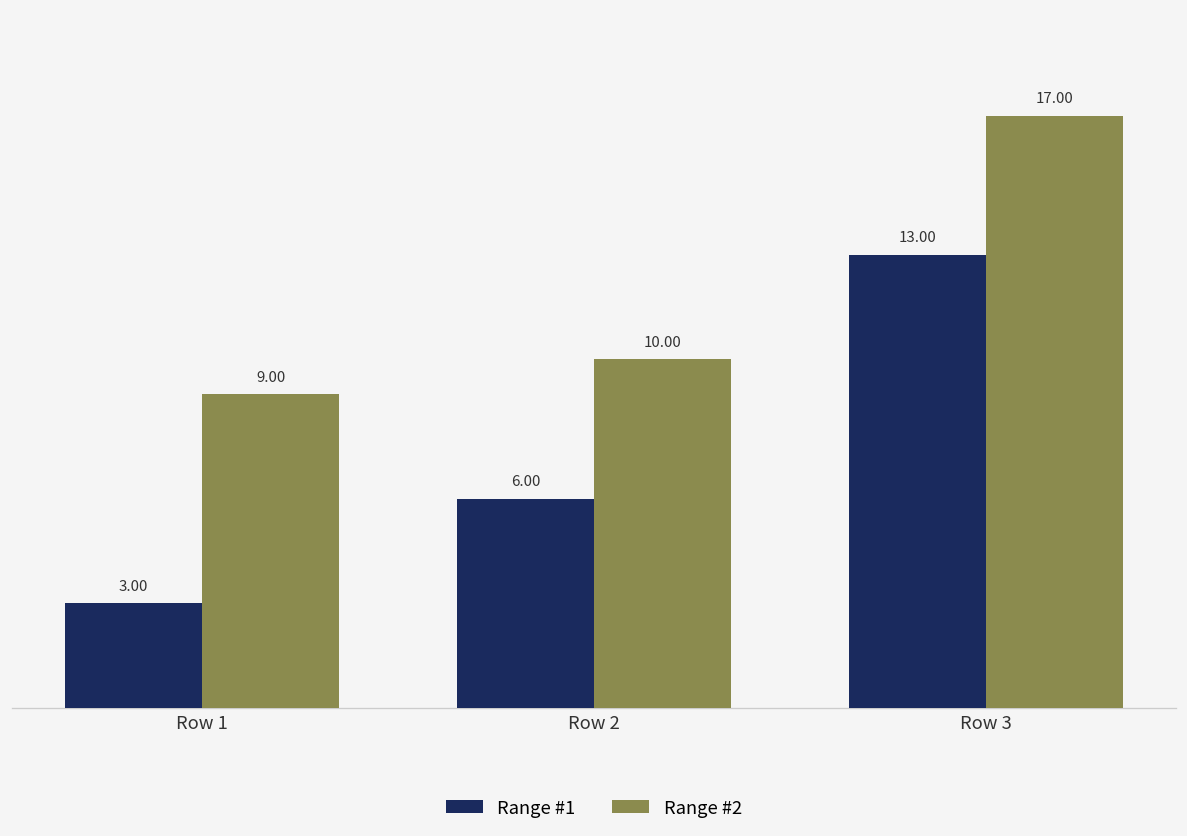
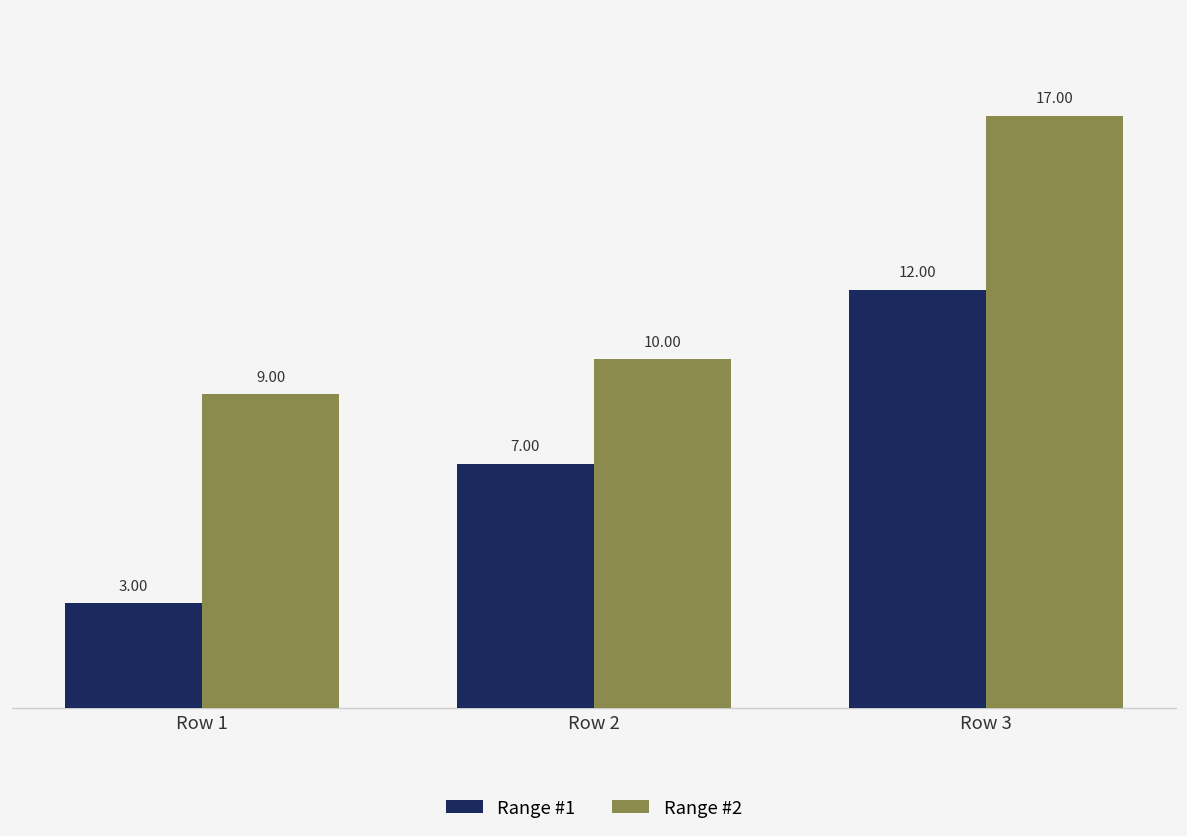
Range #1, Row 2: 6.00 -> 7.00
Range #1, Row 3: 13.00 -> 12.00
